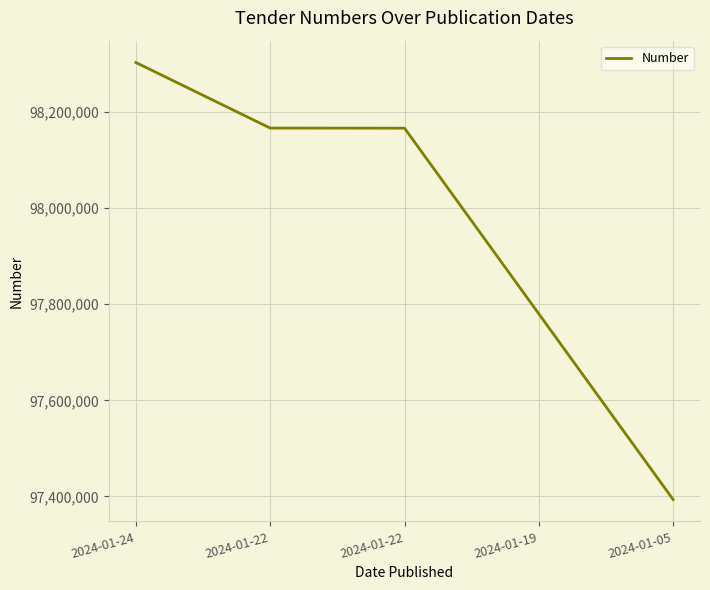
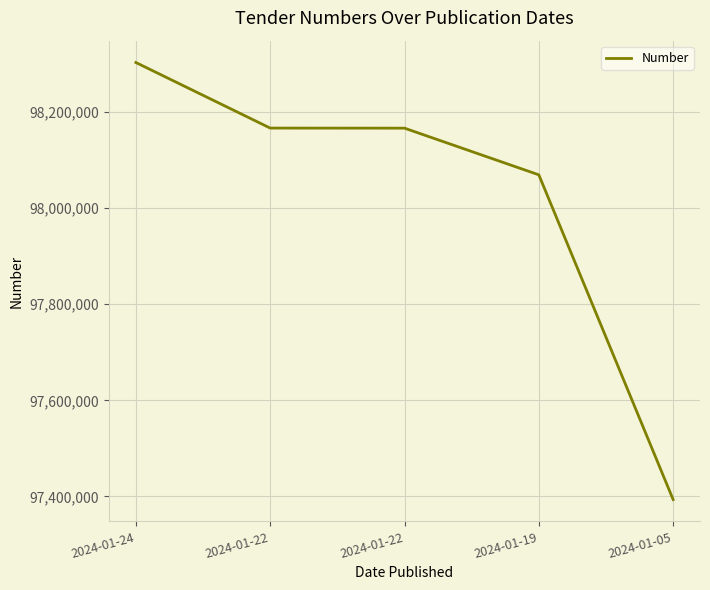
2024-01-19: 97,780,000 -> 98,070,000
